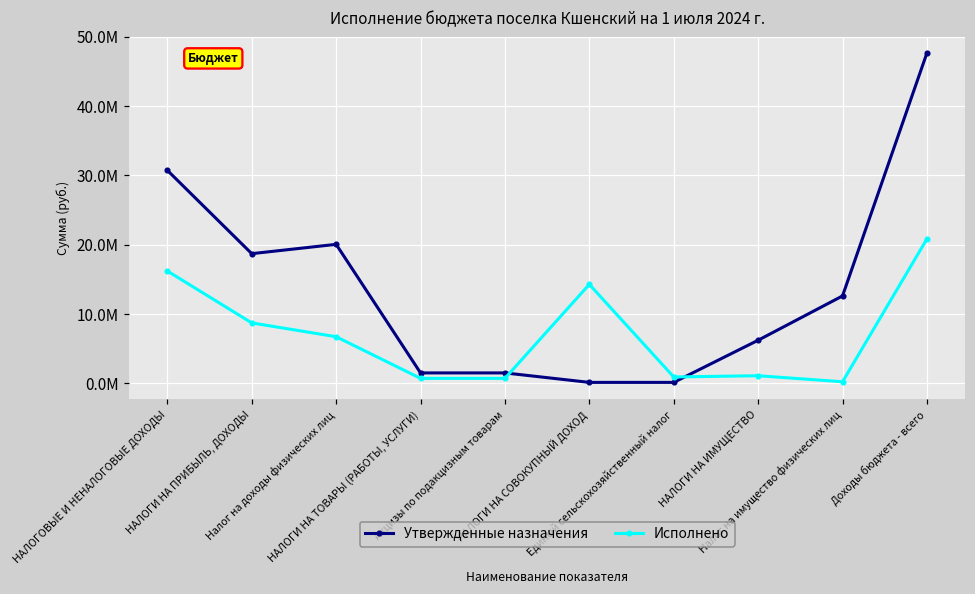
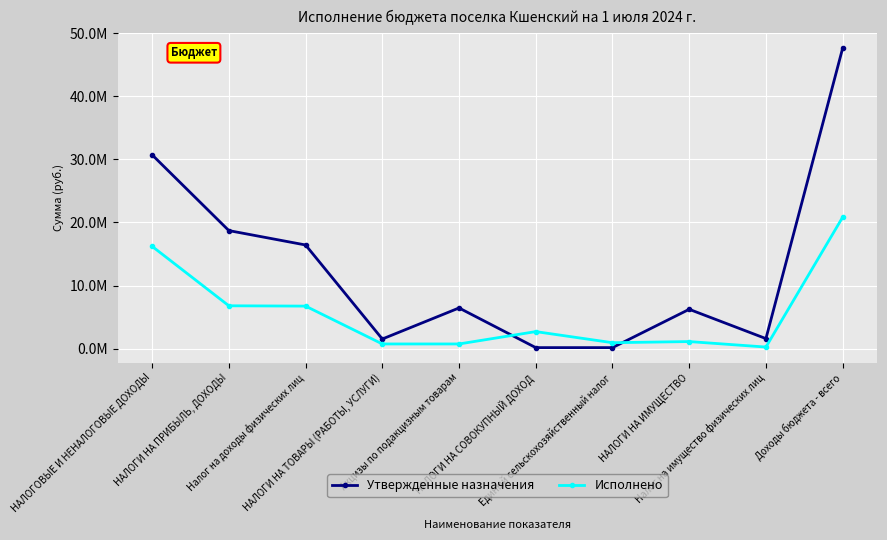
Исполнено, НАЛОГИ НА ПРИБЫЛЬ, ДОХОДЫ: 9000000 -> 7000000
Утвержденные назначения, Налог на доходы физических лиц: 20000000 -> 16000000
Утвержденные назначения, Акцизы по подакцизным товарам: 2000000 -> 6000000
Исполнено, НАЛОГИ НА СОВОКУПНЫЙ ДОХОД: 14000000 -> 3000000
Утвержденные назначения, Налог на имущество физических лиц: 13000000 -> 2000000
